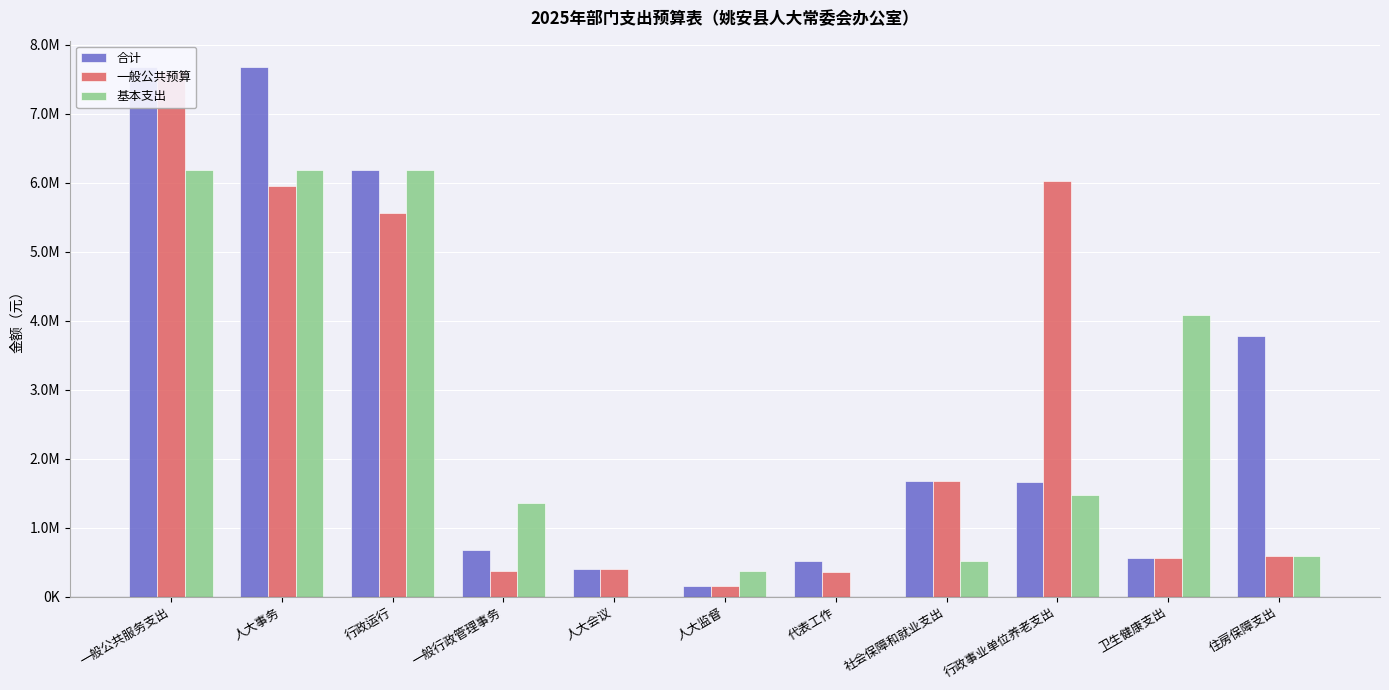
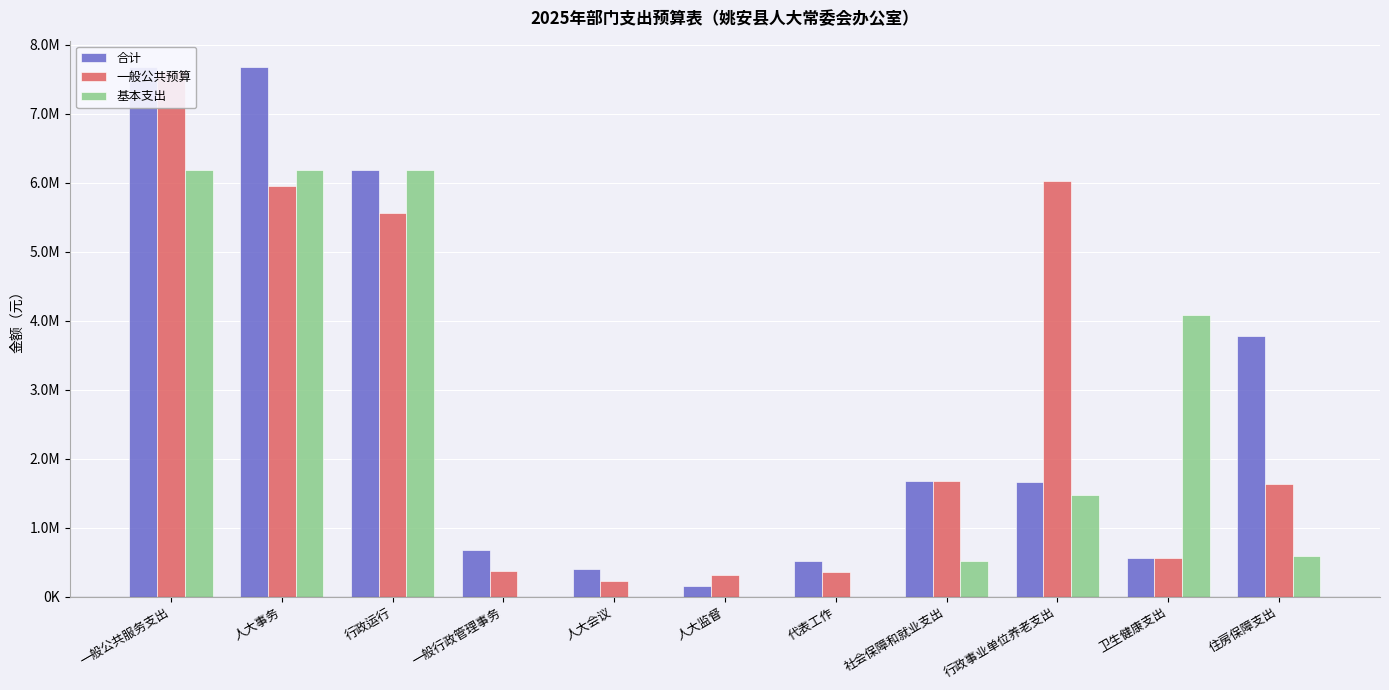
基本支出, 一般行政管理事务: 1400000 -> 0
一般公共预算, 人大会议: 400000 -> 200000
一般公共预算, 人大监督: 200000 -> 300000
基本支出, 人大监督: 400000 -> 0
一般公共预算, 住房保障支出: 600000 -> 1600000
